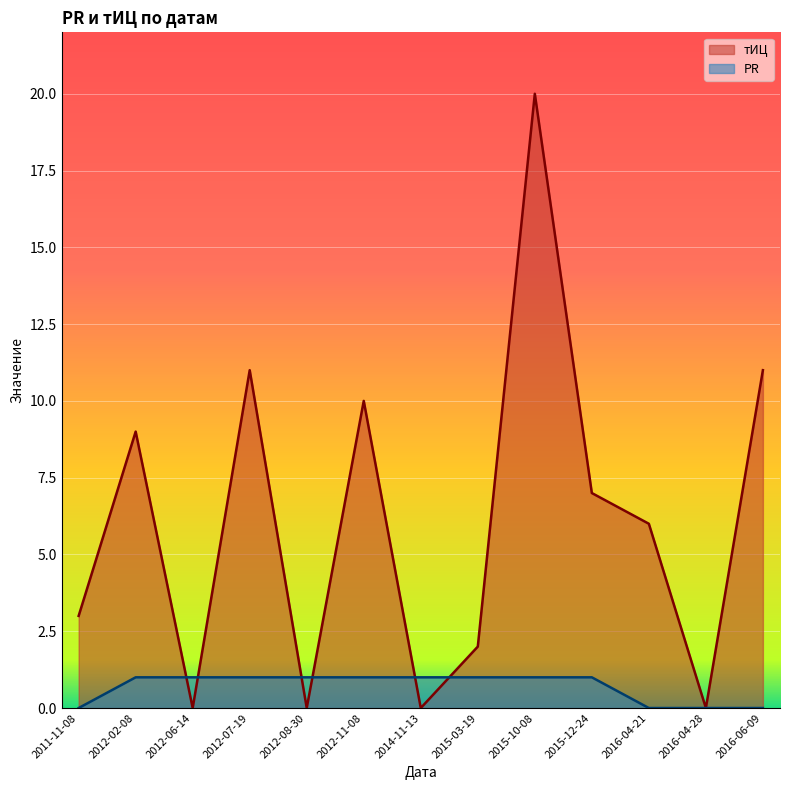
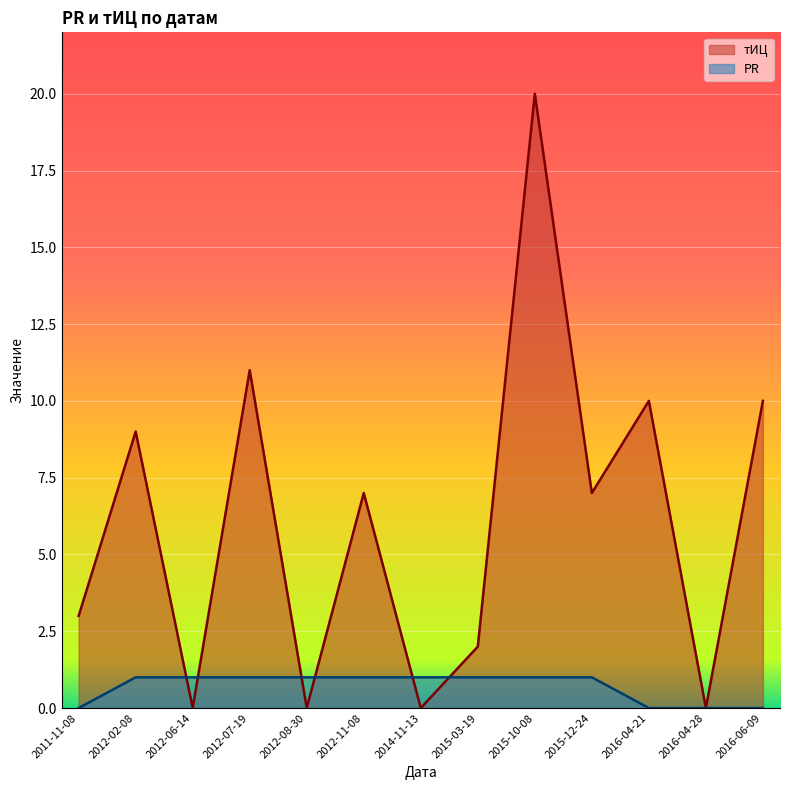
тИЦ, 2012-11-08: 10 -> 7
тИЦ, 2016-04-21: 6 -> 10
тИЦ, 2016-06-09: 11 -> 10
